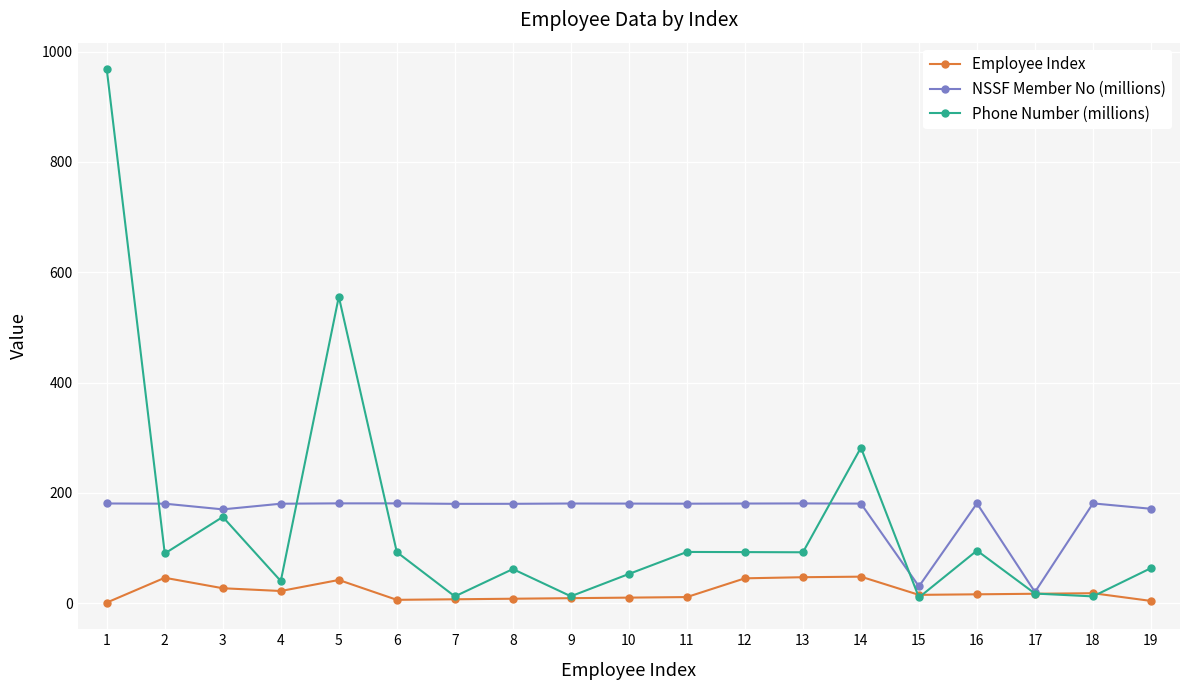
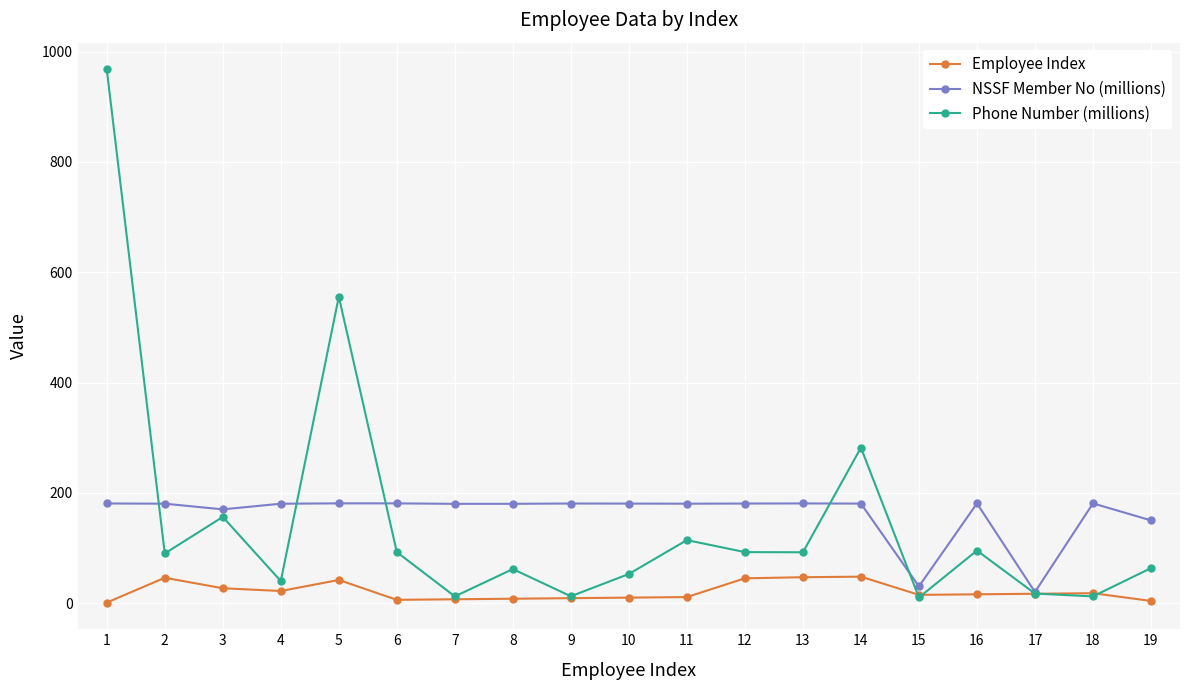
Phone Number (millions), 11: 90 -> 110
NSSF Member No (millions), 19: 170 -> 150
